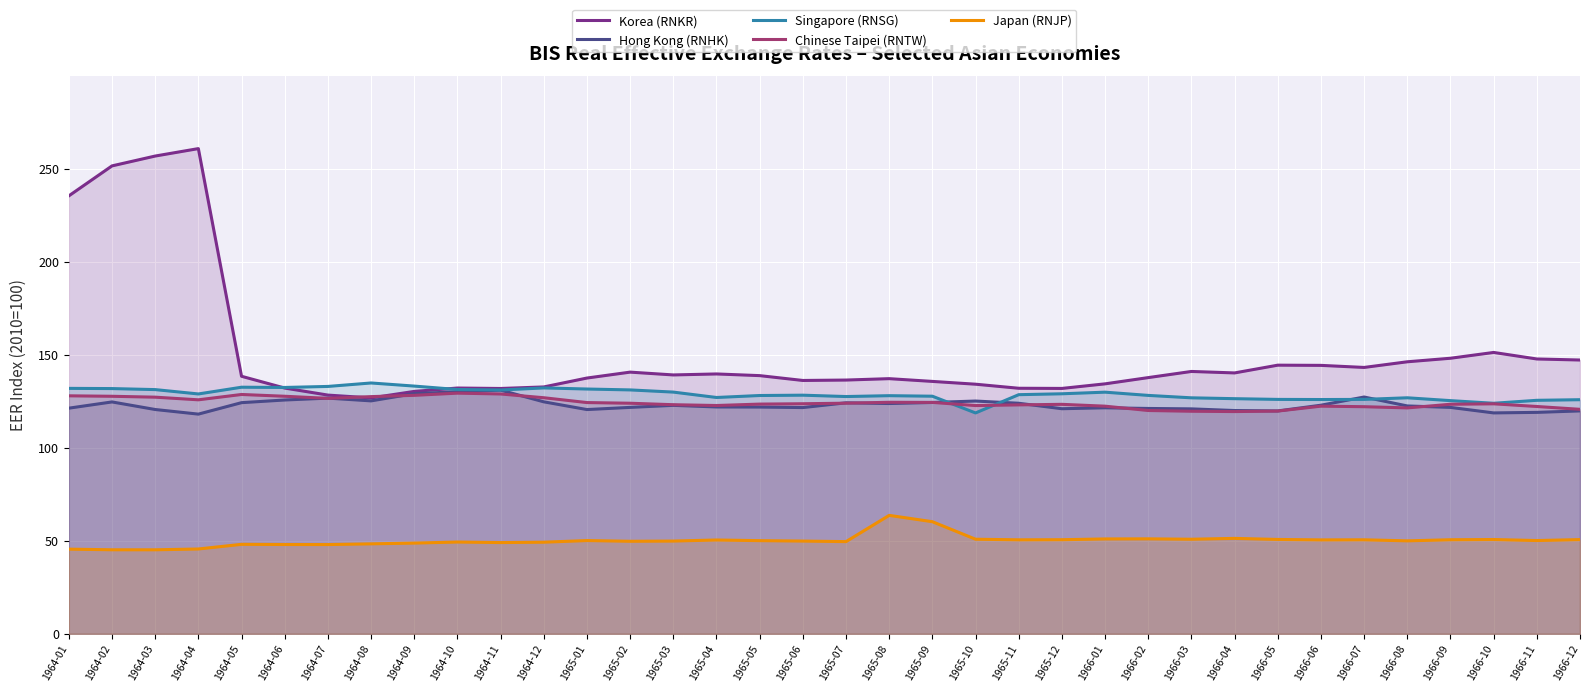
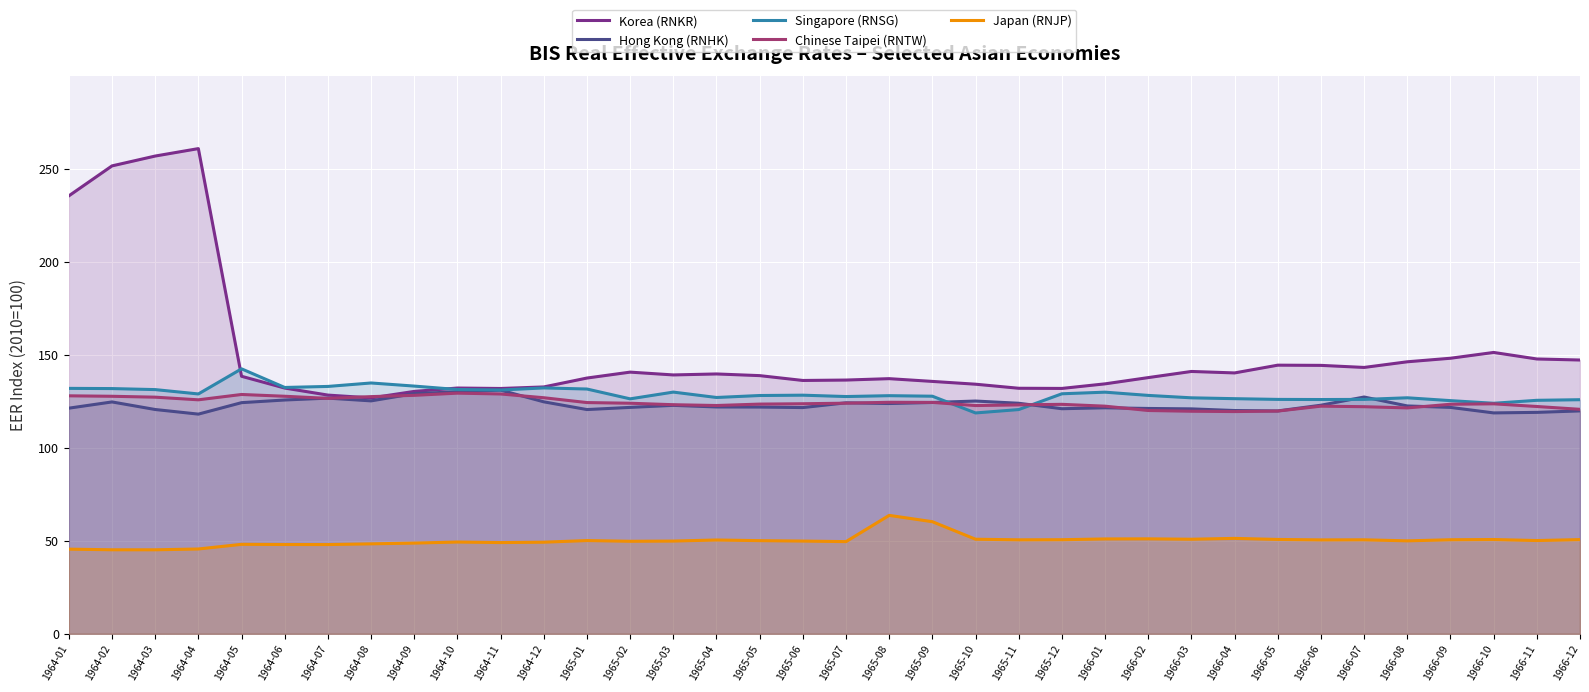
Singapore (RNSG), 1964-05: 133 -> 142
Singapore (RNSG), 1965-02: 131 -> 126
Singapore (RNSG), 1965-11: 129 -> 121
